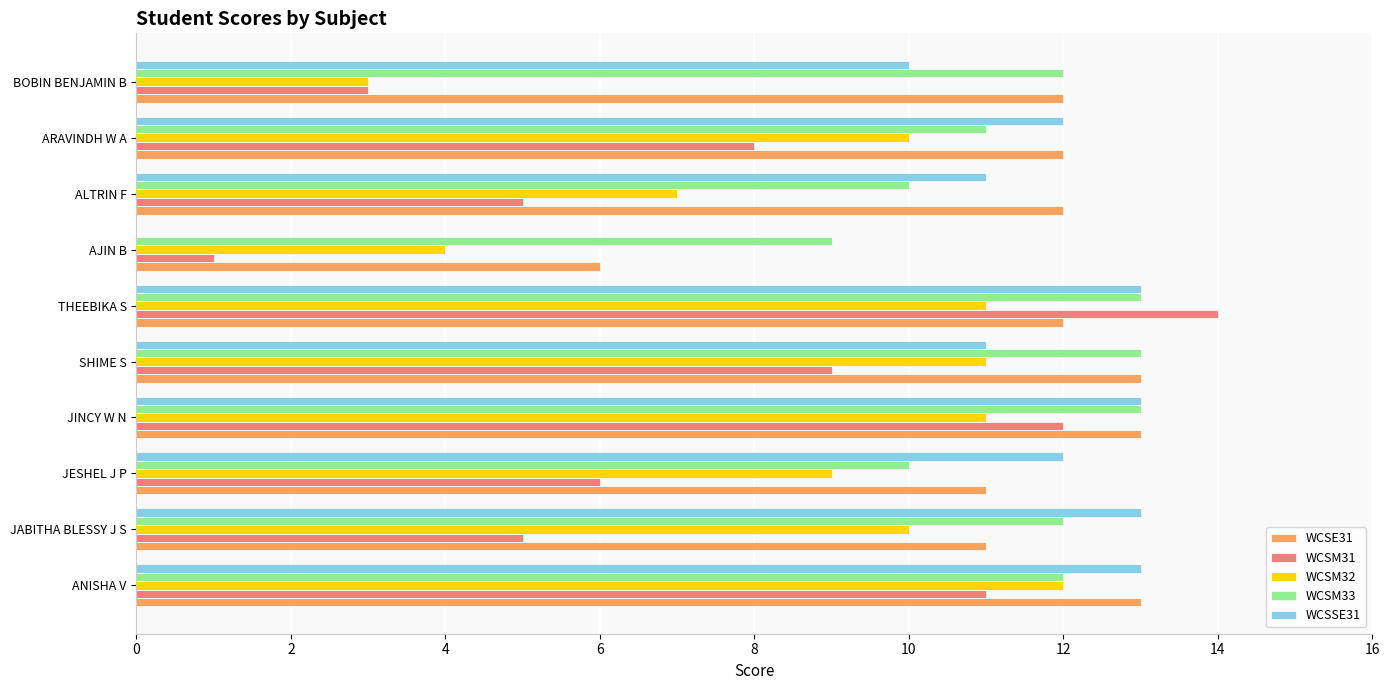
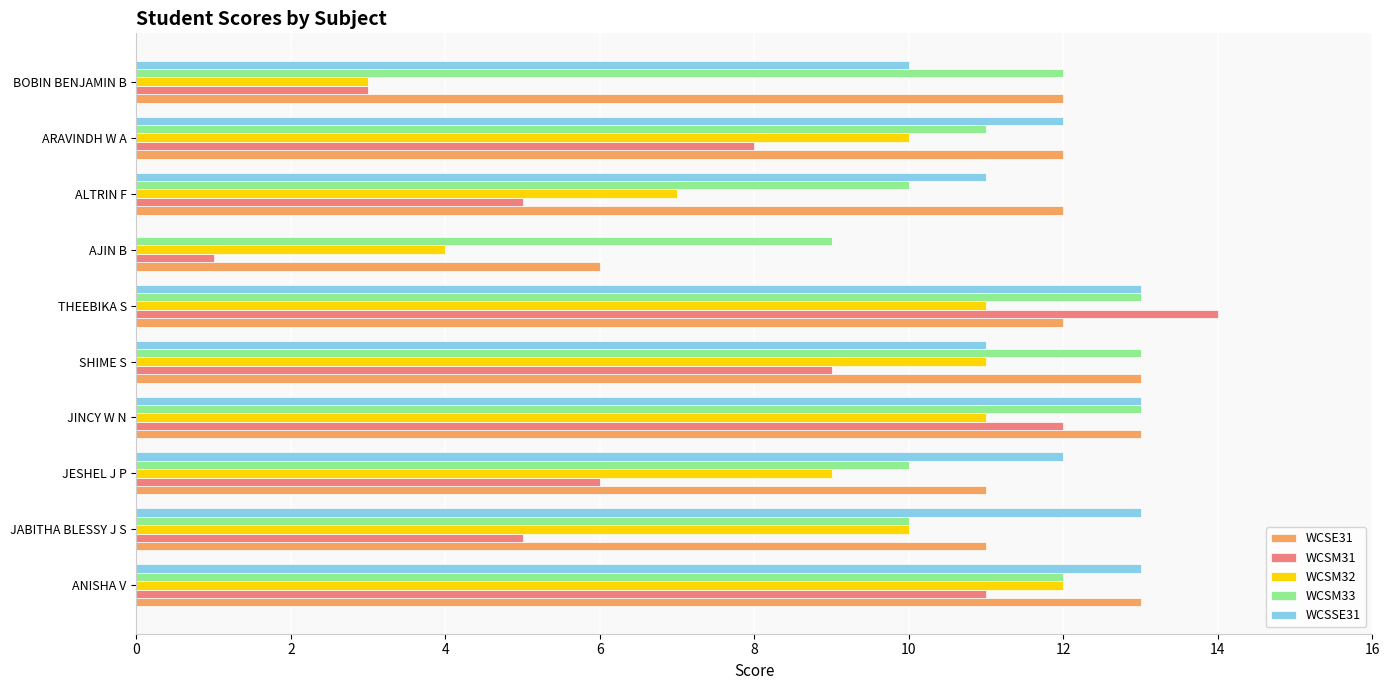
WCSM33, JABITHA BLESSY J S: 12 -> 10
